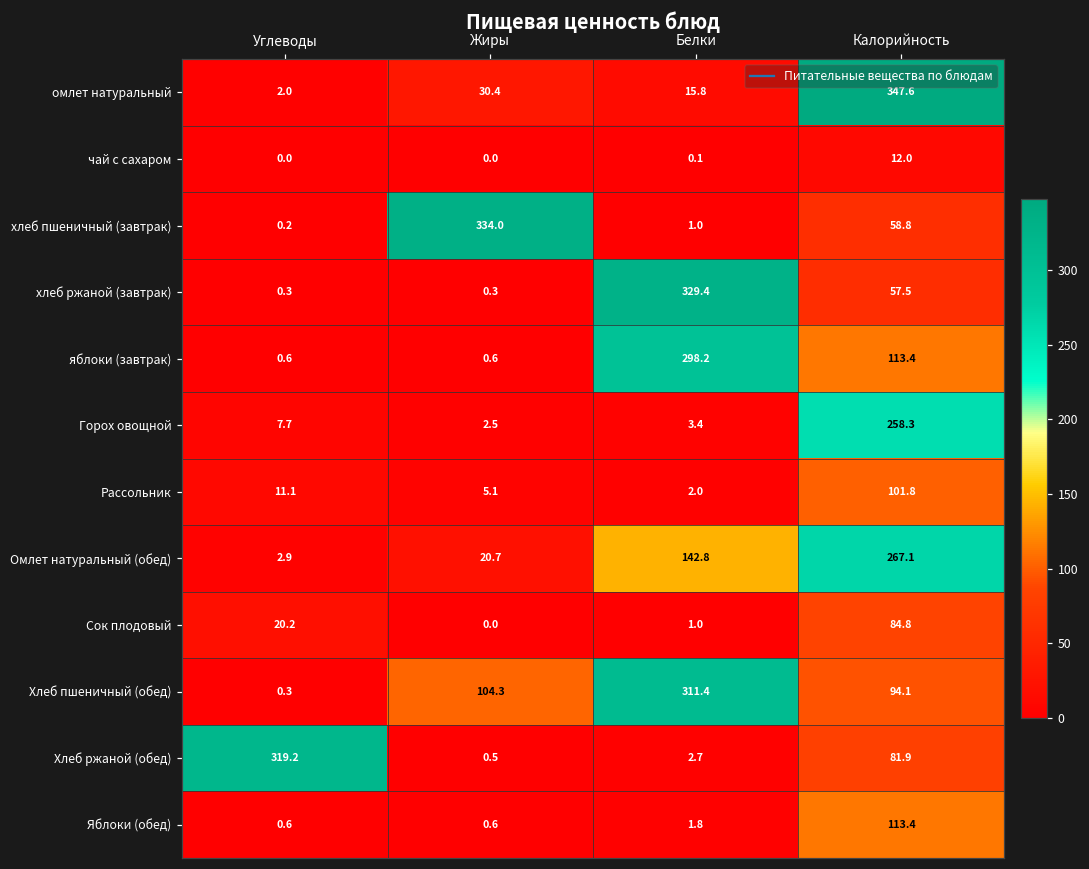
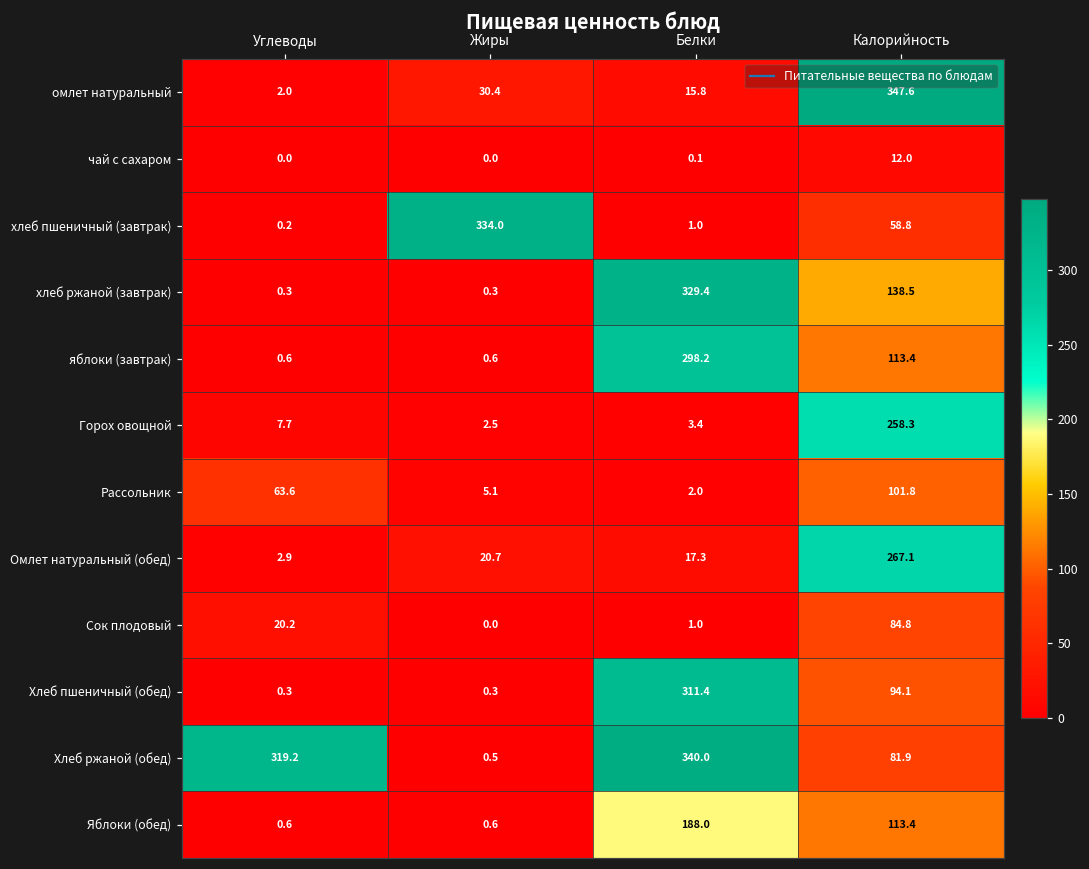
хлеб ржаной (завтрак), Калорийность: 57.5 -> 138.5
Рассольник, Углеводы: 11.1 -> 63.6
Омлет натуральный (обед), Белки: 142.8 -> 17.3
Хлеб пшеничный (обед), Жиры: 104.3 -> 0.3
Хлеб ржаной (обед), Белки: 2.7 -> 340.0
Яблоки (обед), Белки: 1.8 -> 188.0
